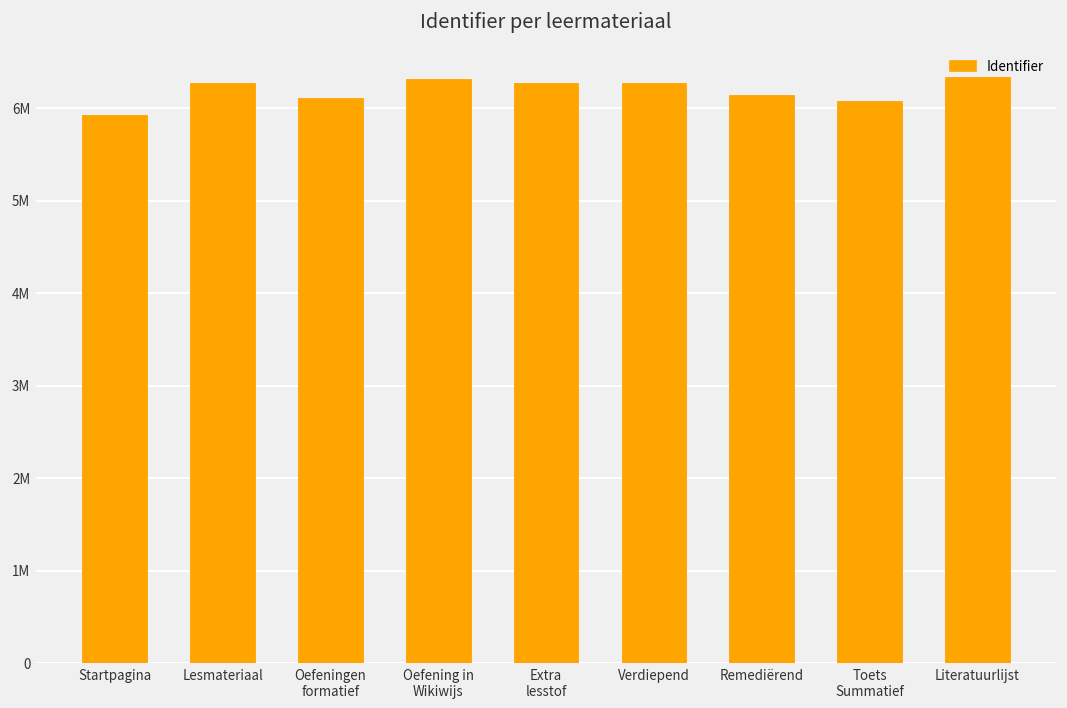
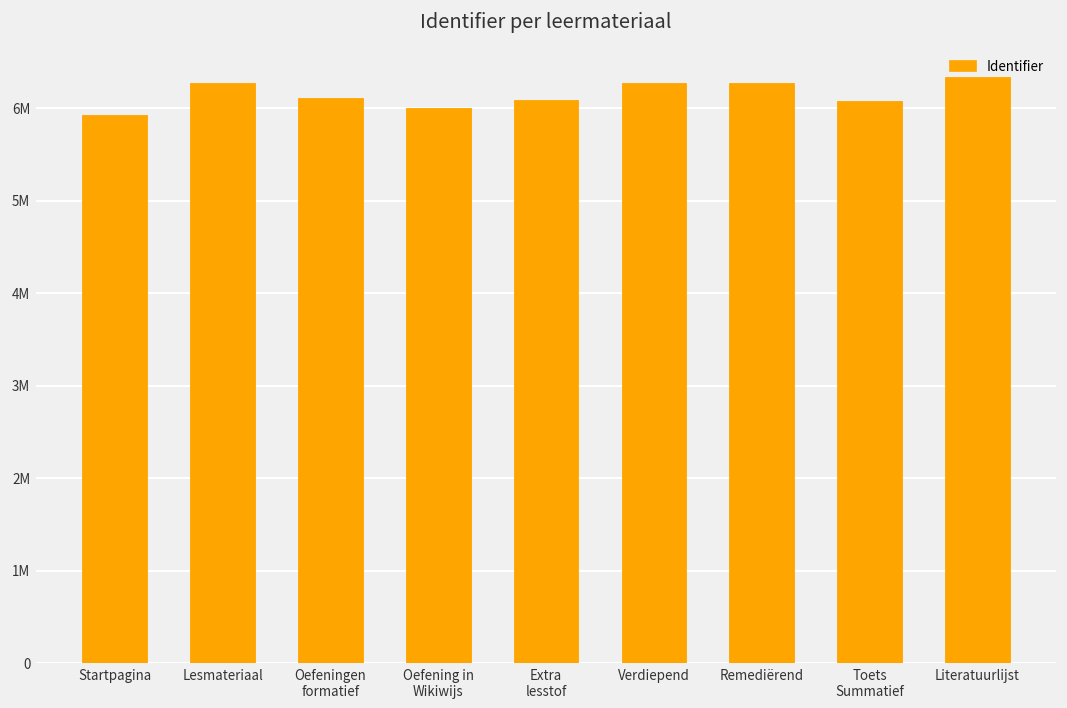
Oefening in Wikiwijs: 6300000 -> 6000000
Extra lesstof: 6300000 -> 6100000
Remediërend: 6100000 -> 6300000
